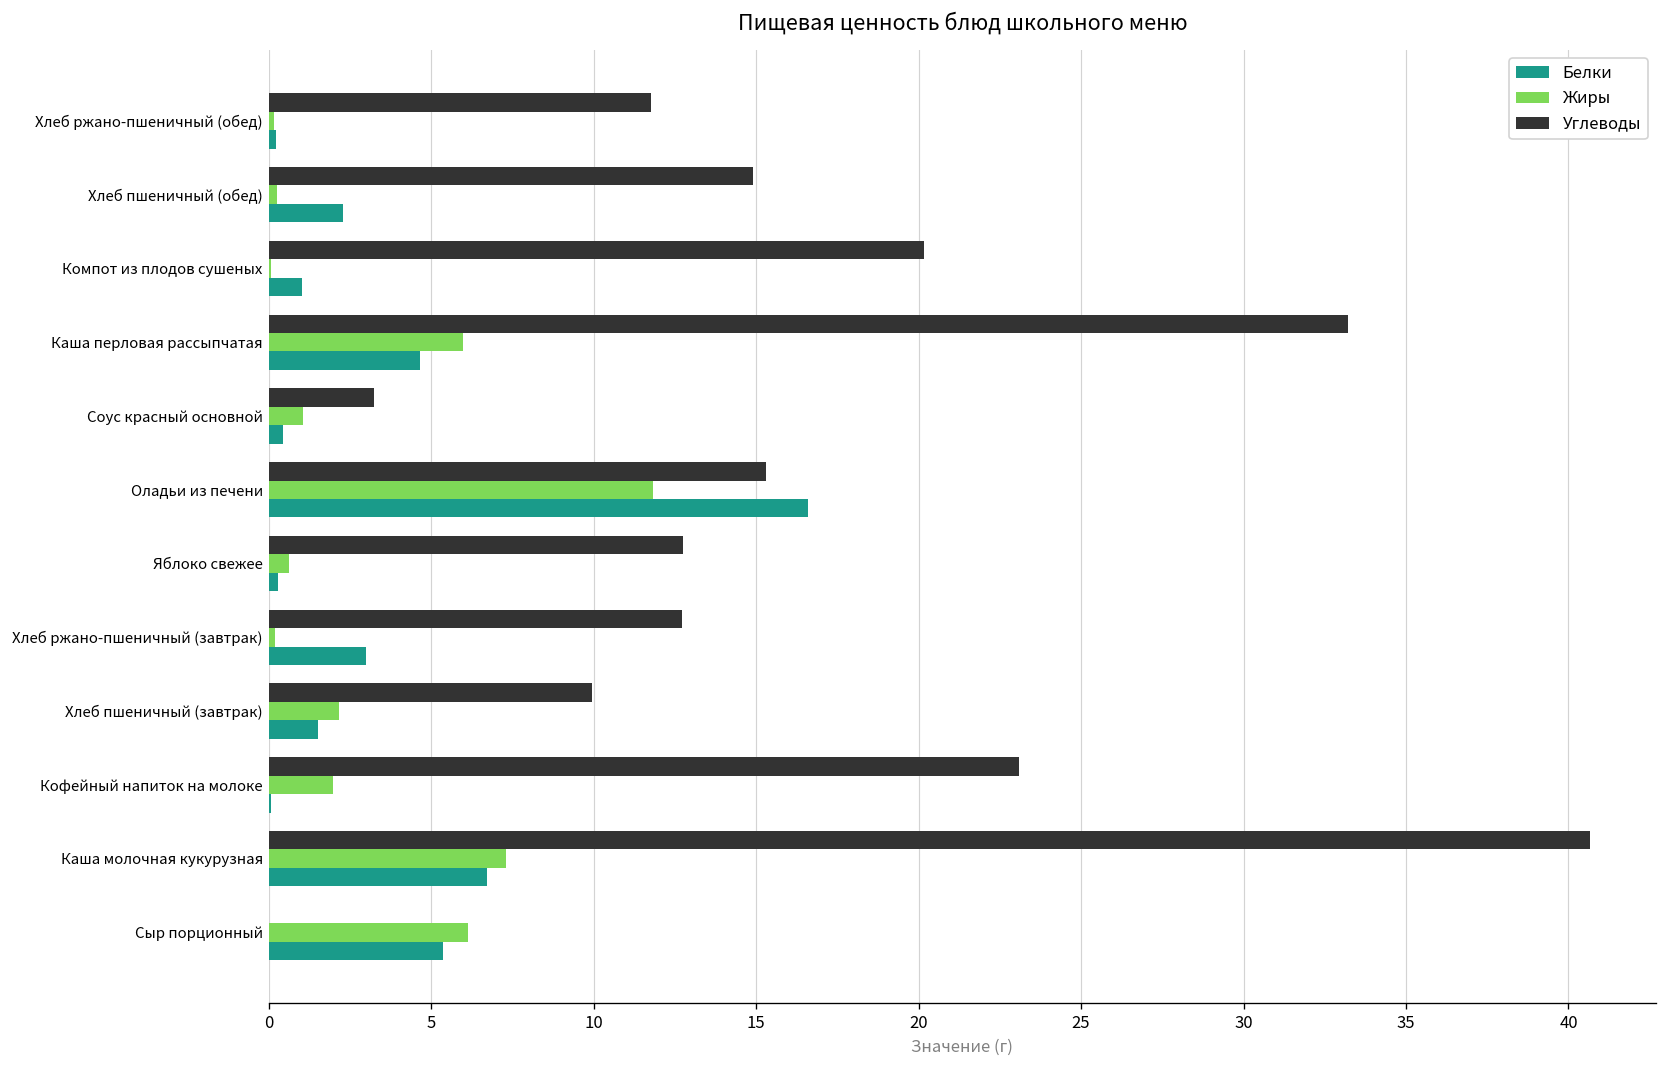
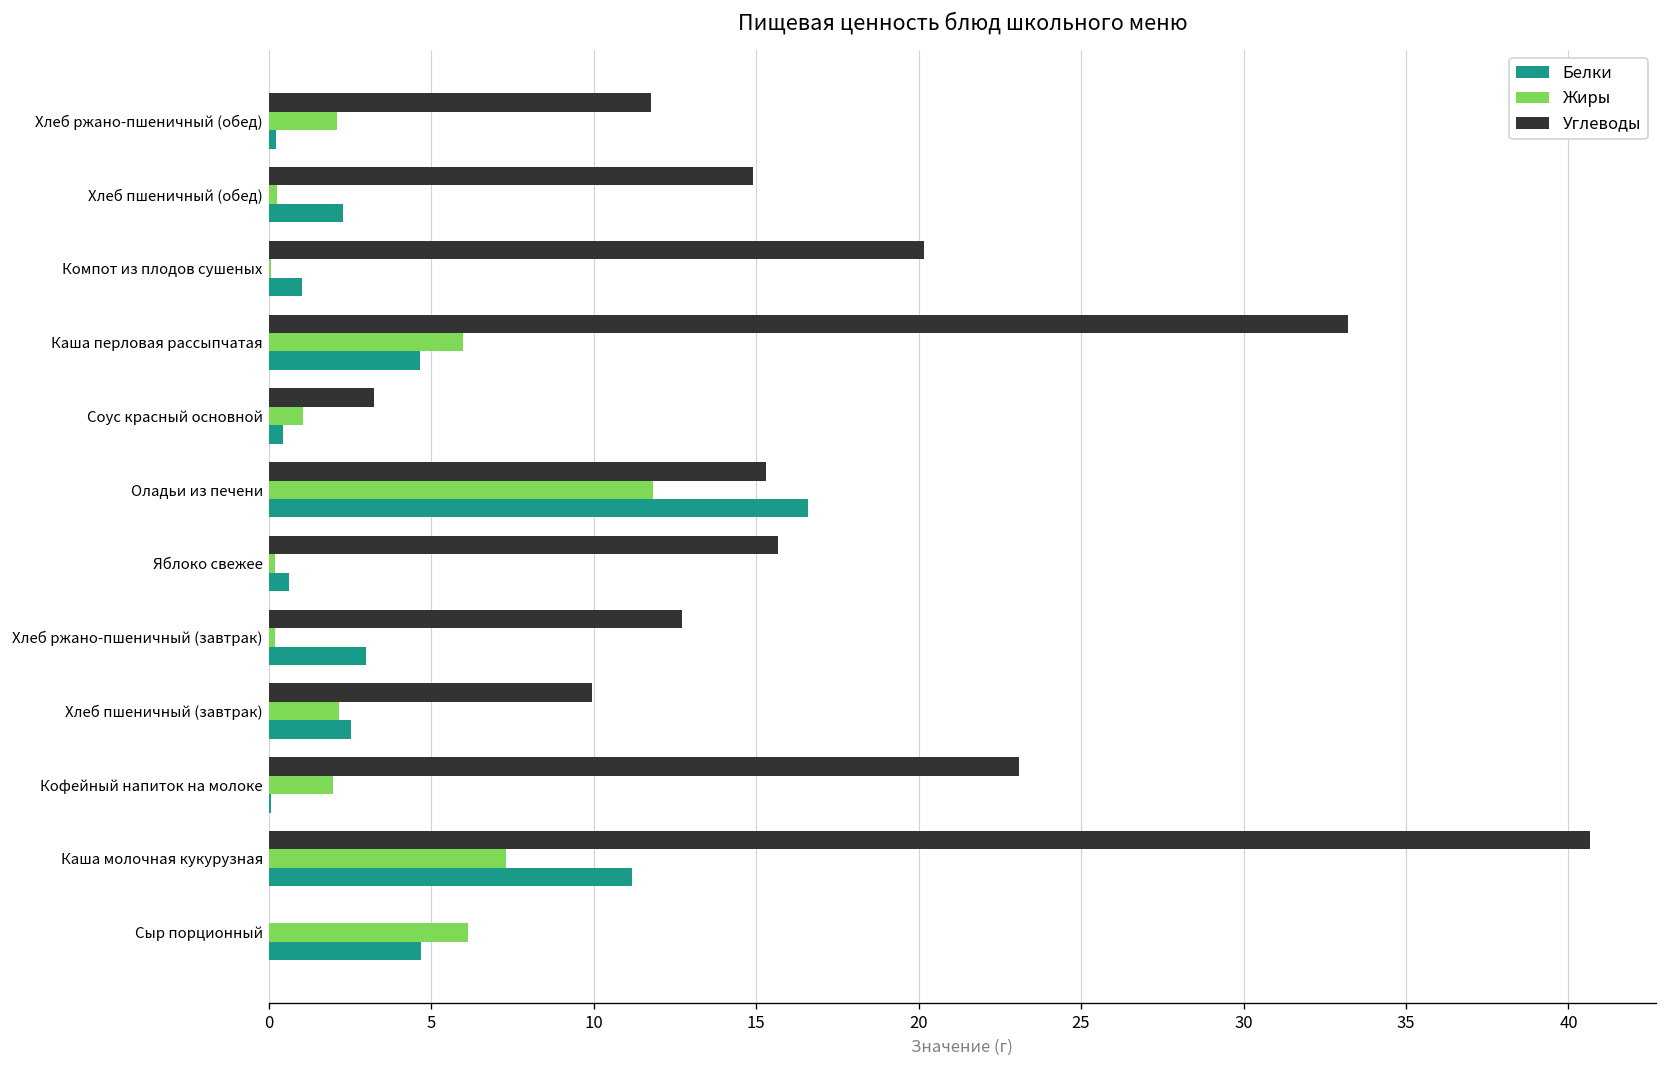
Жиры, Хлеб ржано-пшеничный (обед): 0.2 -> 2.1
Углеводы, Яблоко свежее: 12.7 -> 15.7
Жиры, Яблоко свежее: 0.6 -> 0.2
Белки, Яблоко свежее: 0.3 -> 0.6
Белки, Хлеб пшеничный (завтрак): 1.5 -> 2.5
Белки, Каша молочная кукурузная: 6.7 -> 11.2
Белки, Сыр порционный: 5.4 -> 4.7
